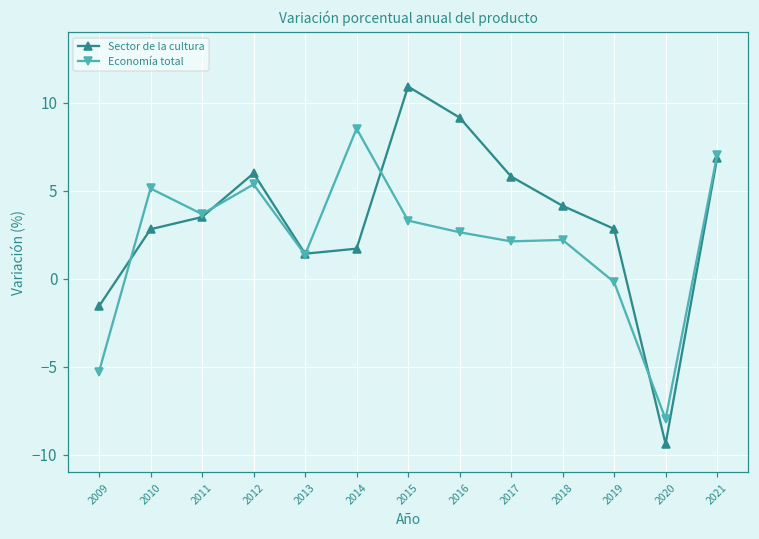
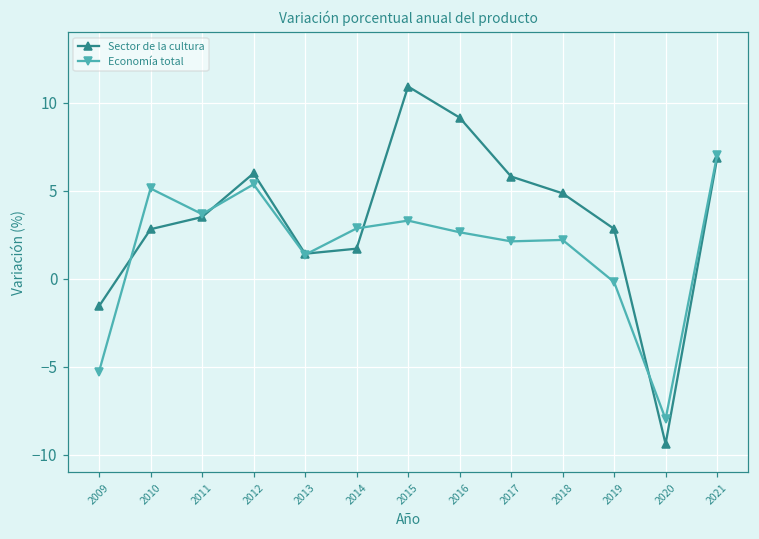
Economía total, 2014: 8.5 -> 2.8
Sector de la cultura, 2018: 4.1 -> 4.8
